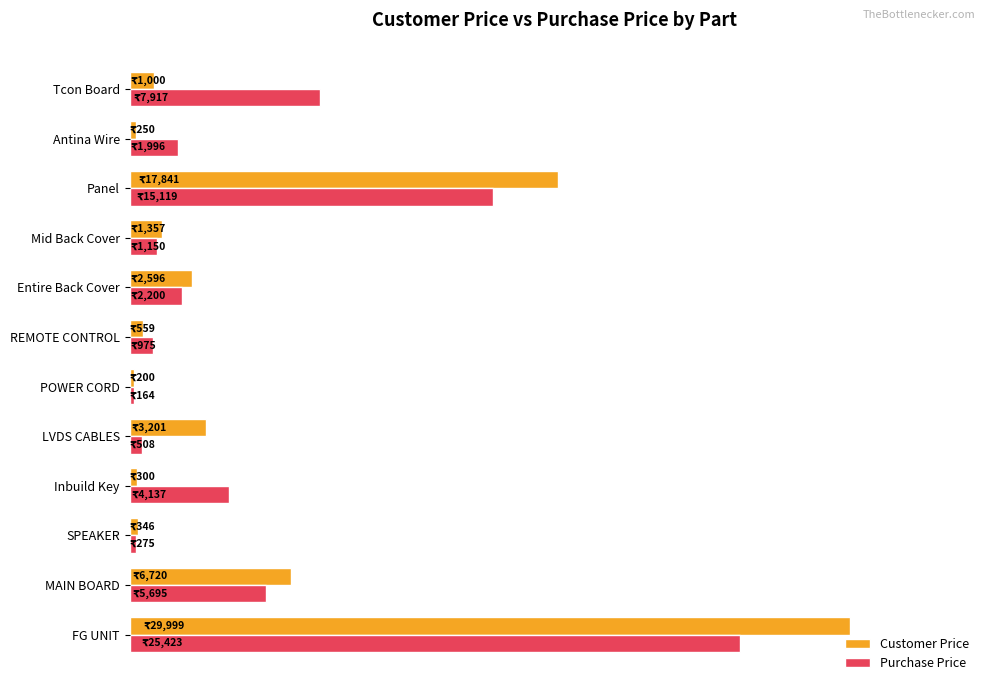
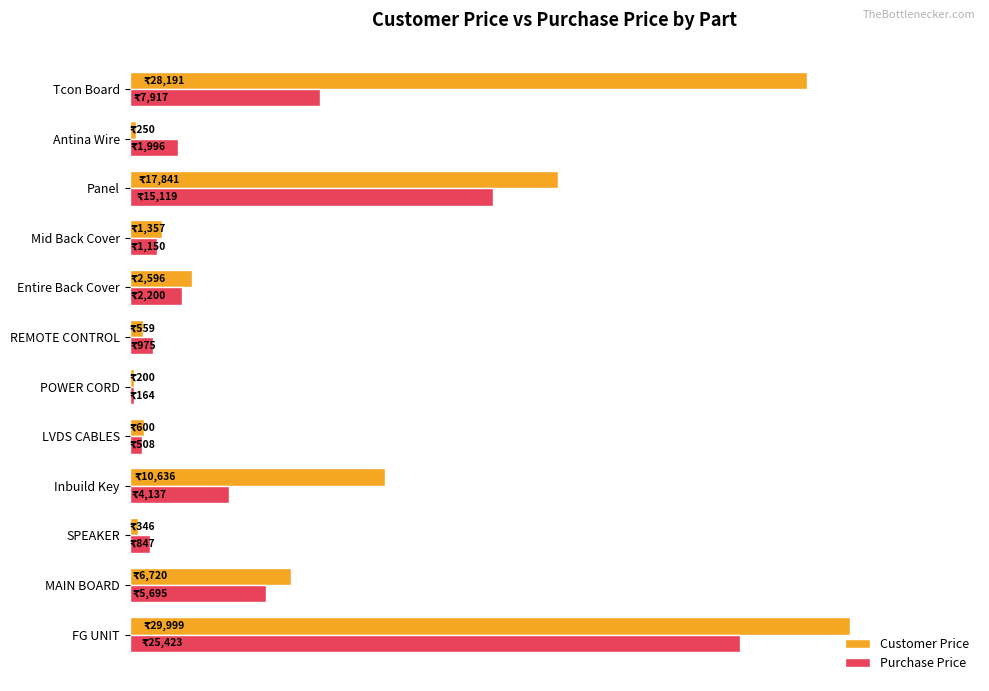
Customer Price, Tcon Board: 1,000 -> 28,191
Customer Price, LVDS CABLES: 3,201 -> 600
Customer Price, Inbuild Key: 300 -> 10,636
Purchase Price, SPEAKER: 275 -> 847
